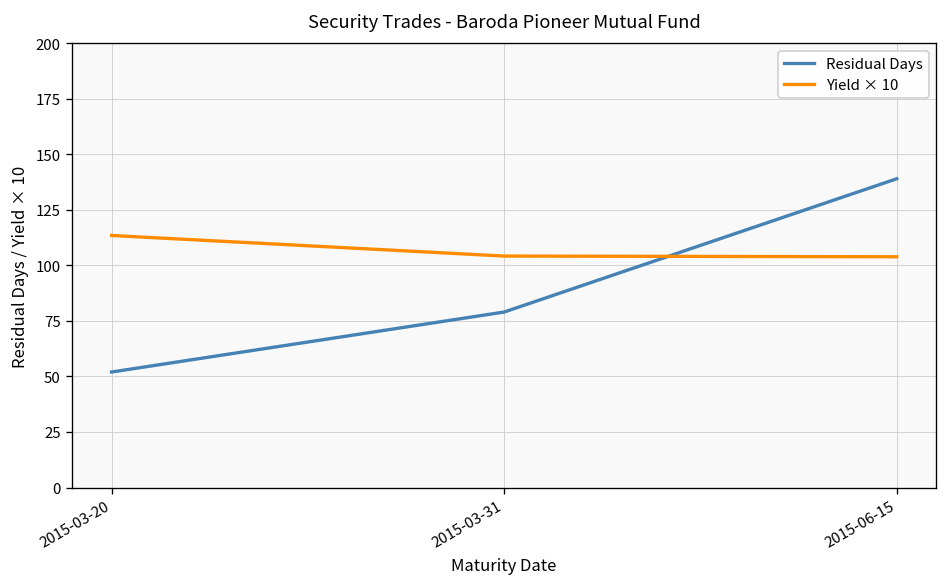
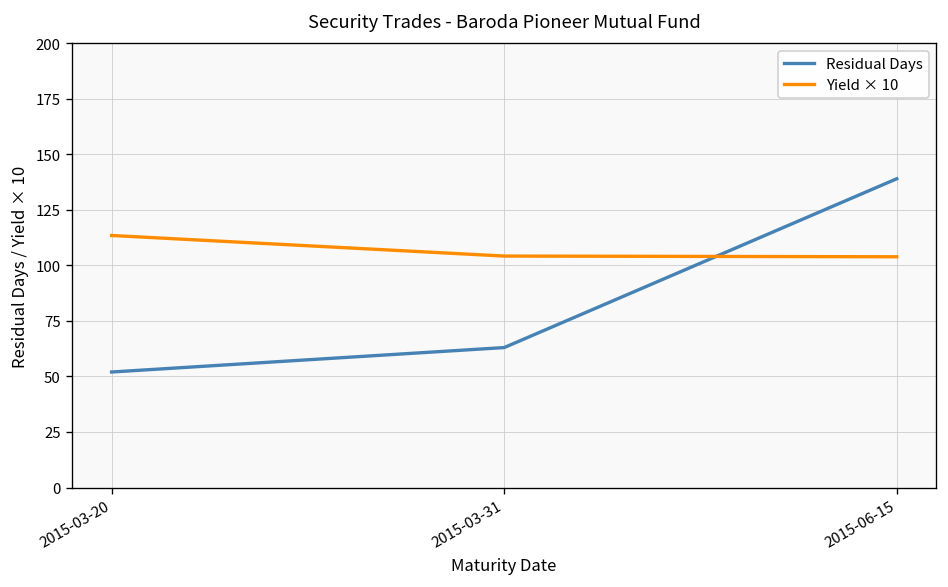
Residual Days, 2015-03-31: 79 -> 63
